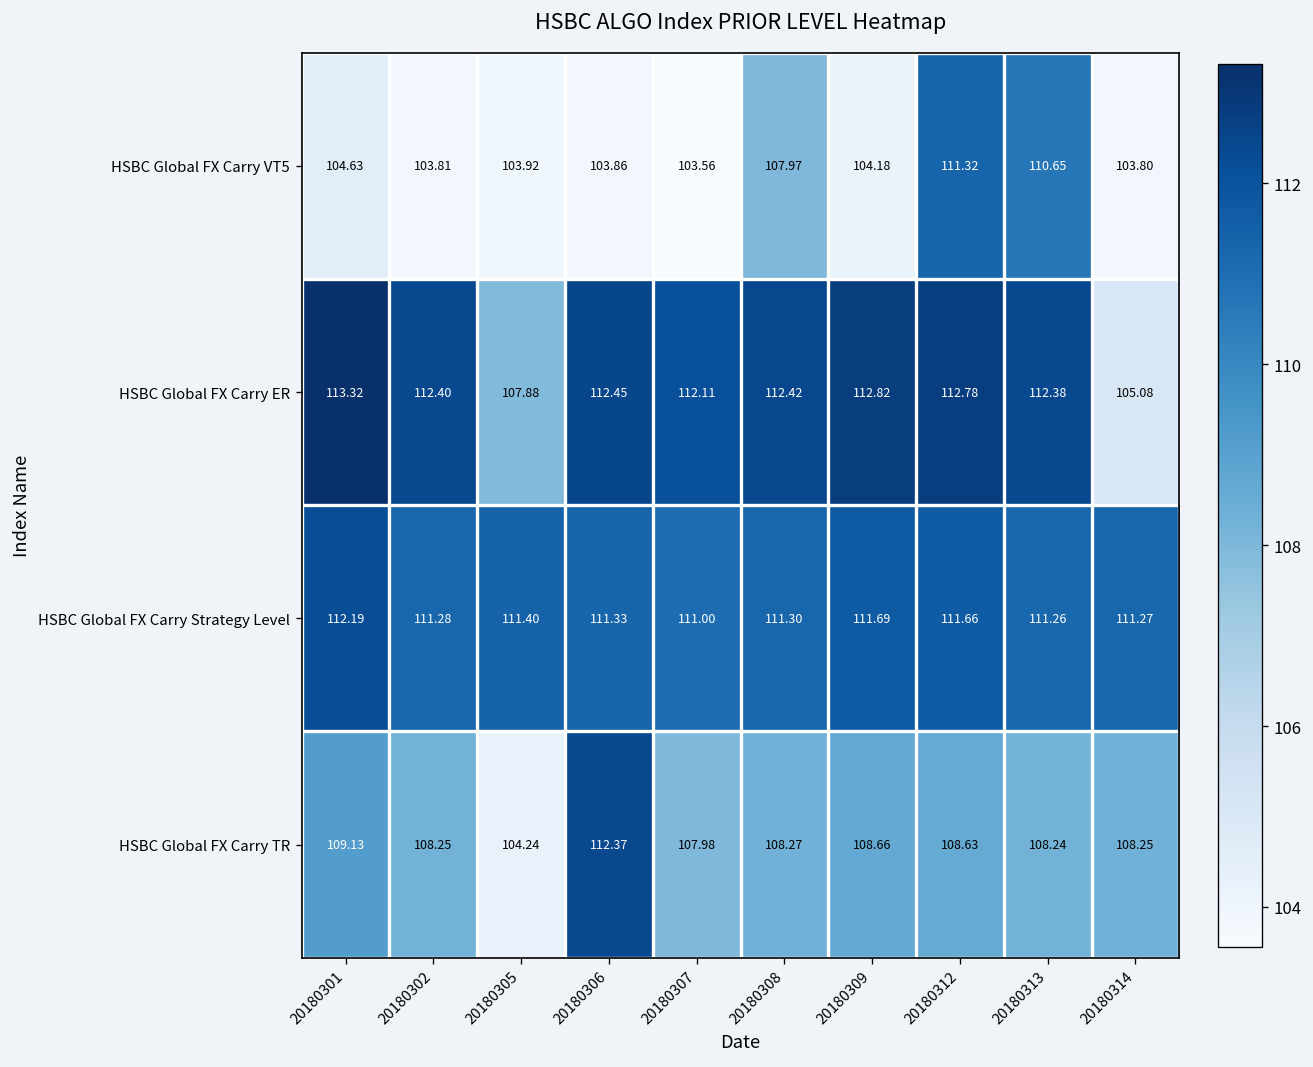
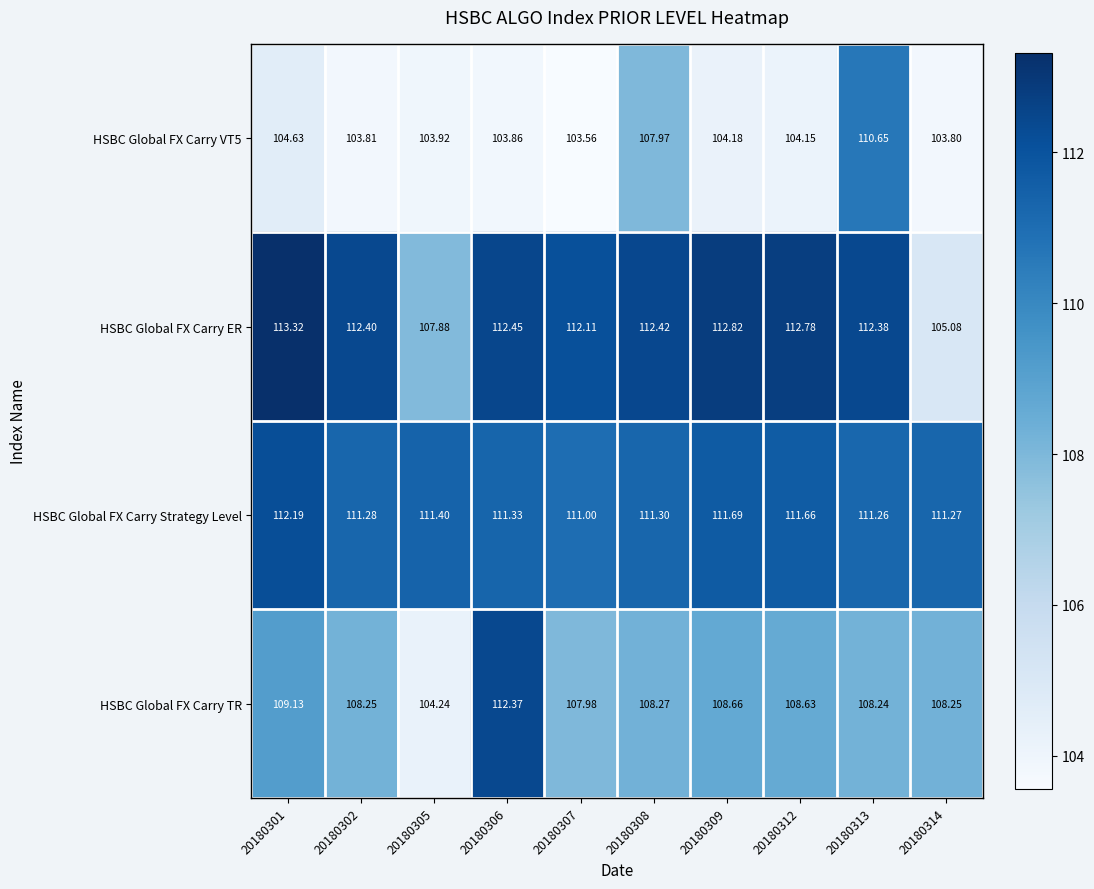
HSBC Global FX Carry VT5, 20180312: 111.32 -> 104.15
